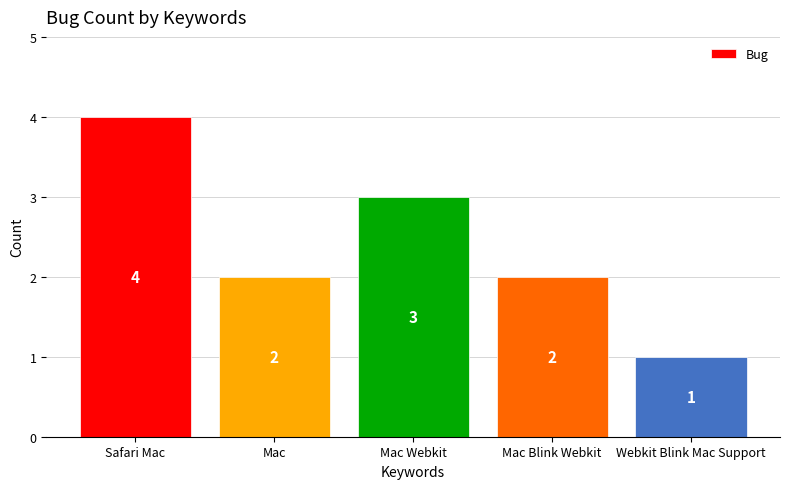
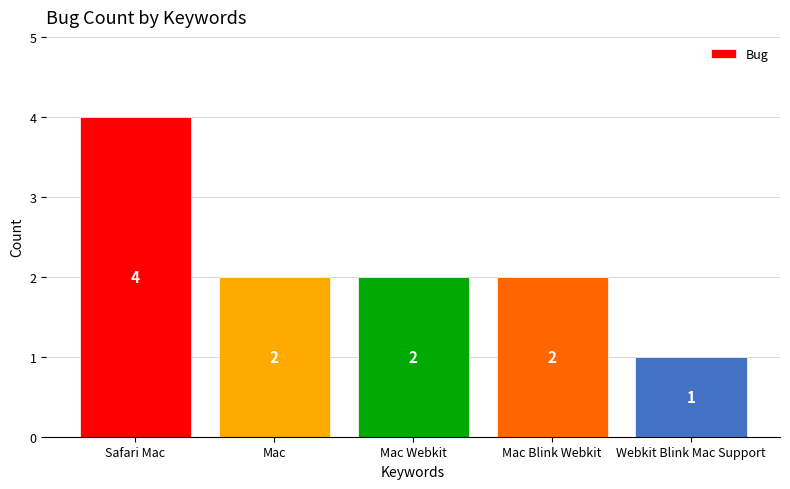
Mac Webkit: 3 -> 2
